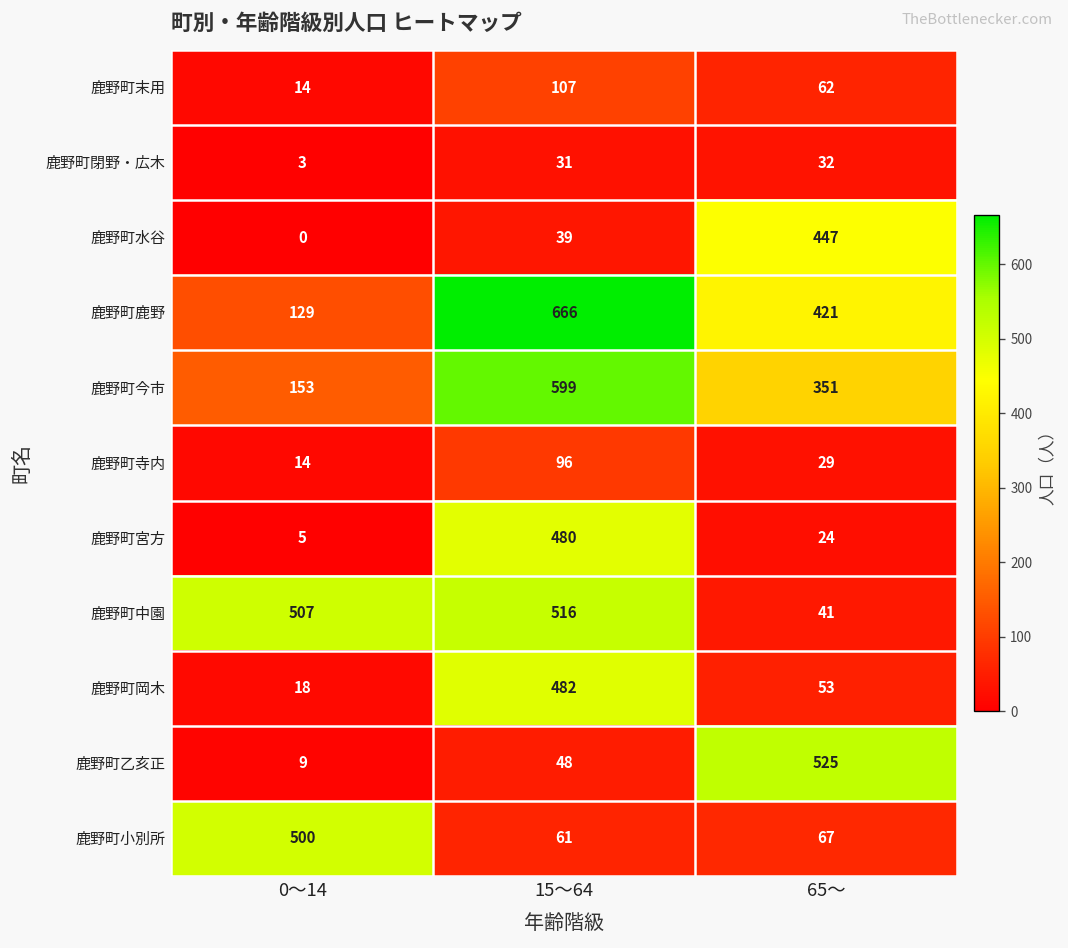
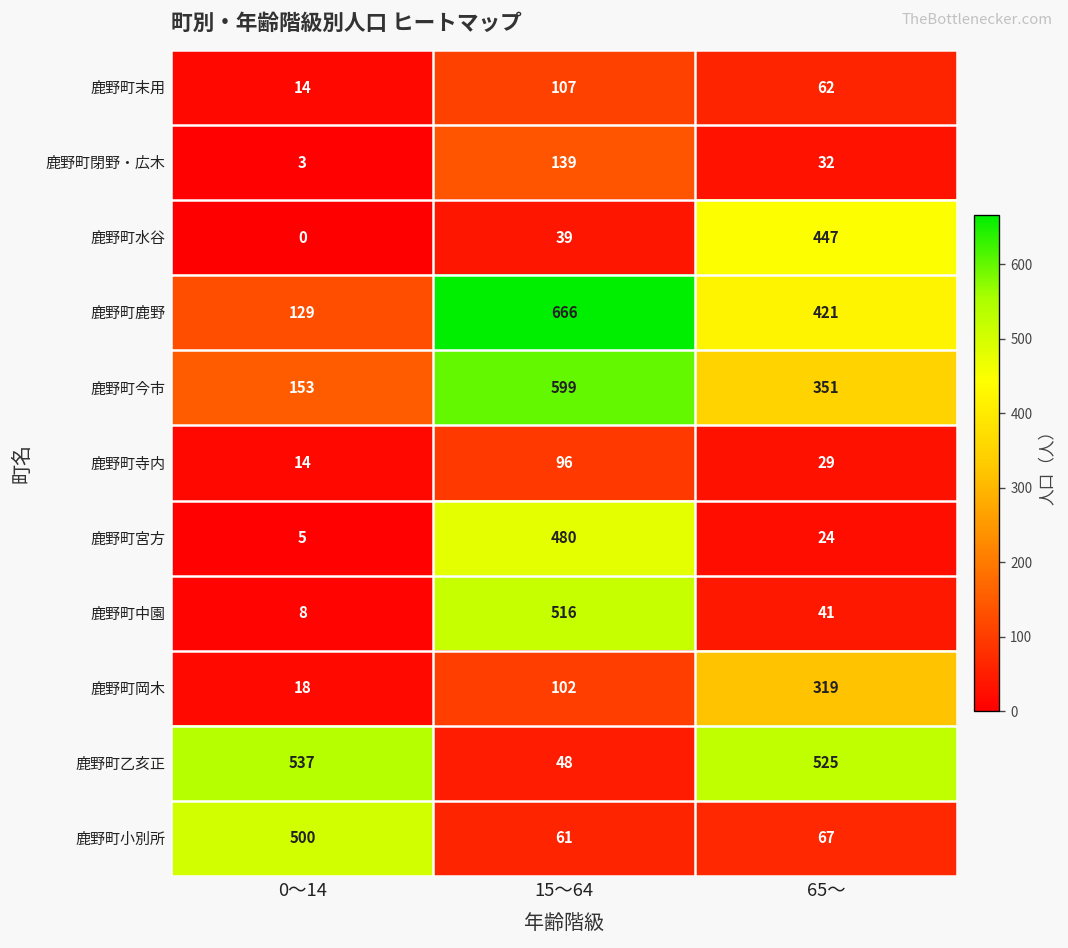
鹿野町閉野・広木, 15～64: 31 -> 139
鹿野町中園, 0～14: 507 -> 8
鹿野町岡木, 15～64: 482 -> 102
鹿野町岡木, 65～: 53 -> 319
鹿野町乙亥正, 0～14: 9 -> 537
